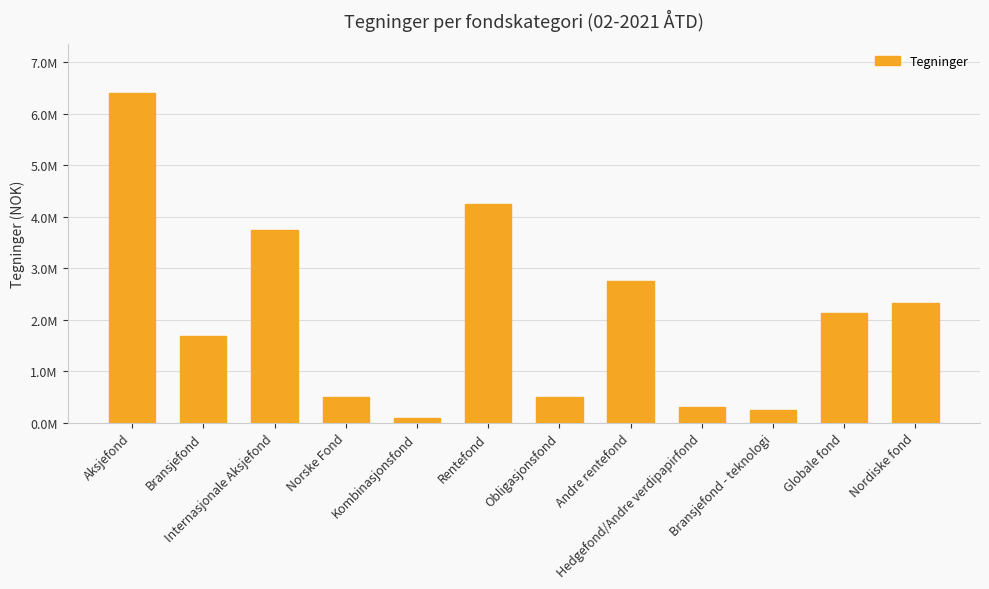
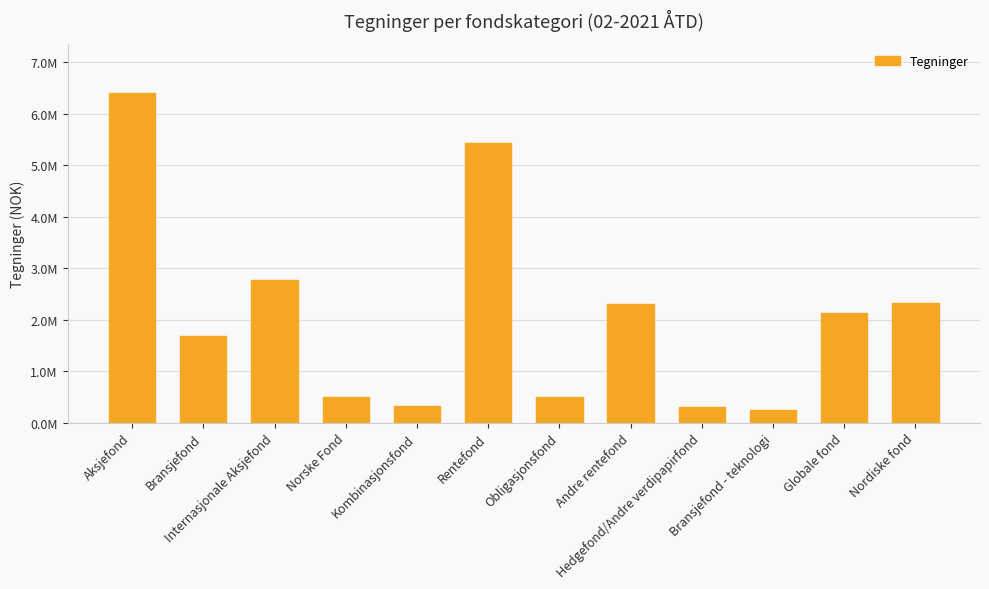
Internasjonale Aksjefond: 3800000 -> 2800000
Kombinasjonsfond: 100000 -> 300000
Rentefond: 4300000 -> 5400000
Andre rentefond: 2800000 -> 2300000
